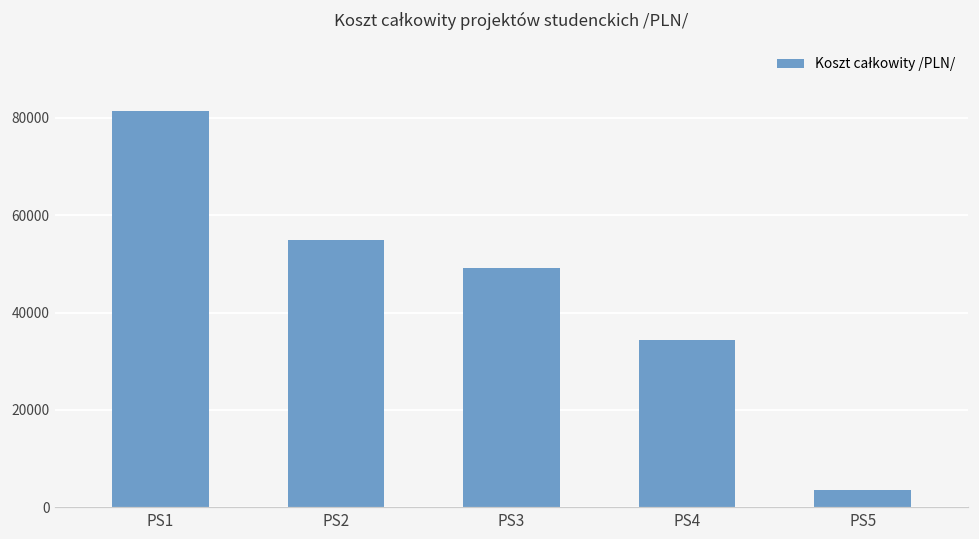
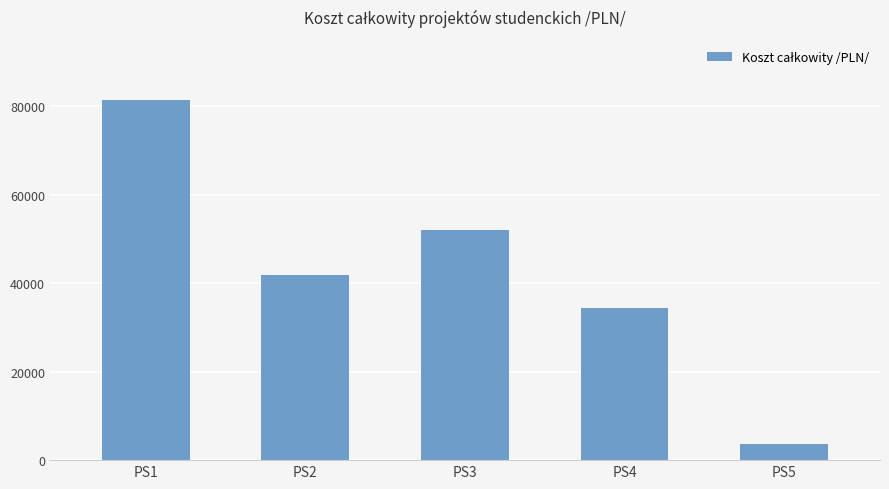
PS2: 55000 -> 42000
PS3: 49000 -> 52000
